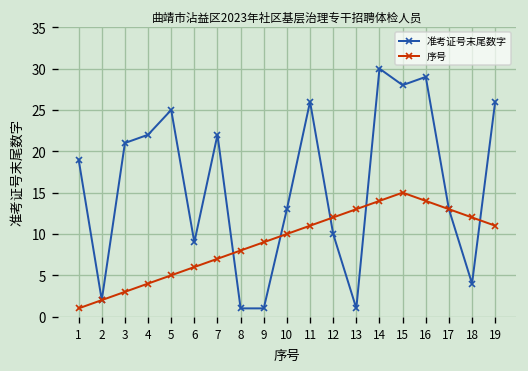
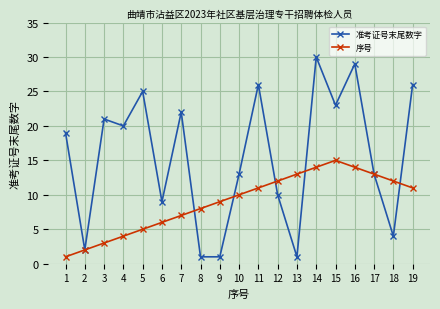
准考证号末尾数字, 4: 22 -> 20
准考证号末尾数字, 15: 28 -> 23
